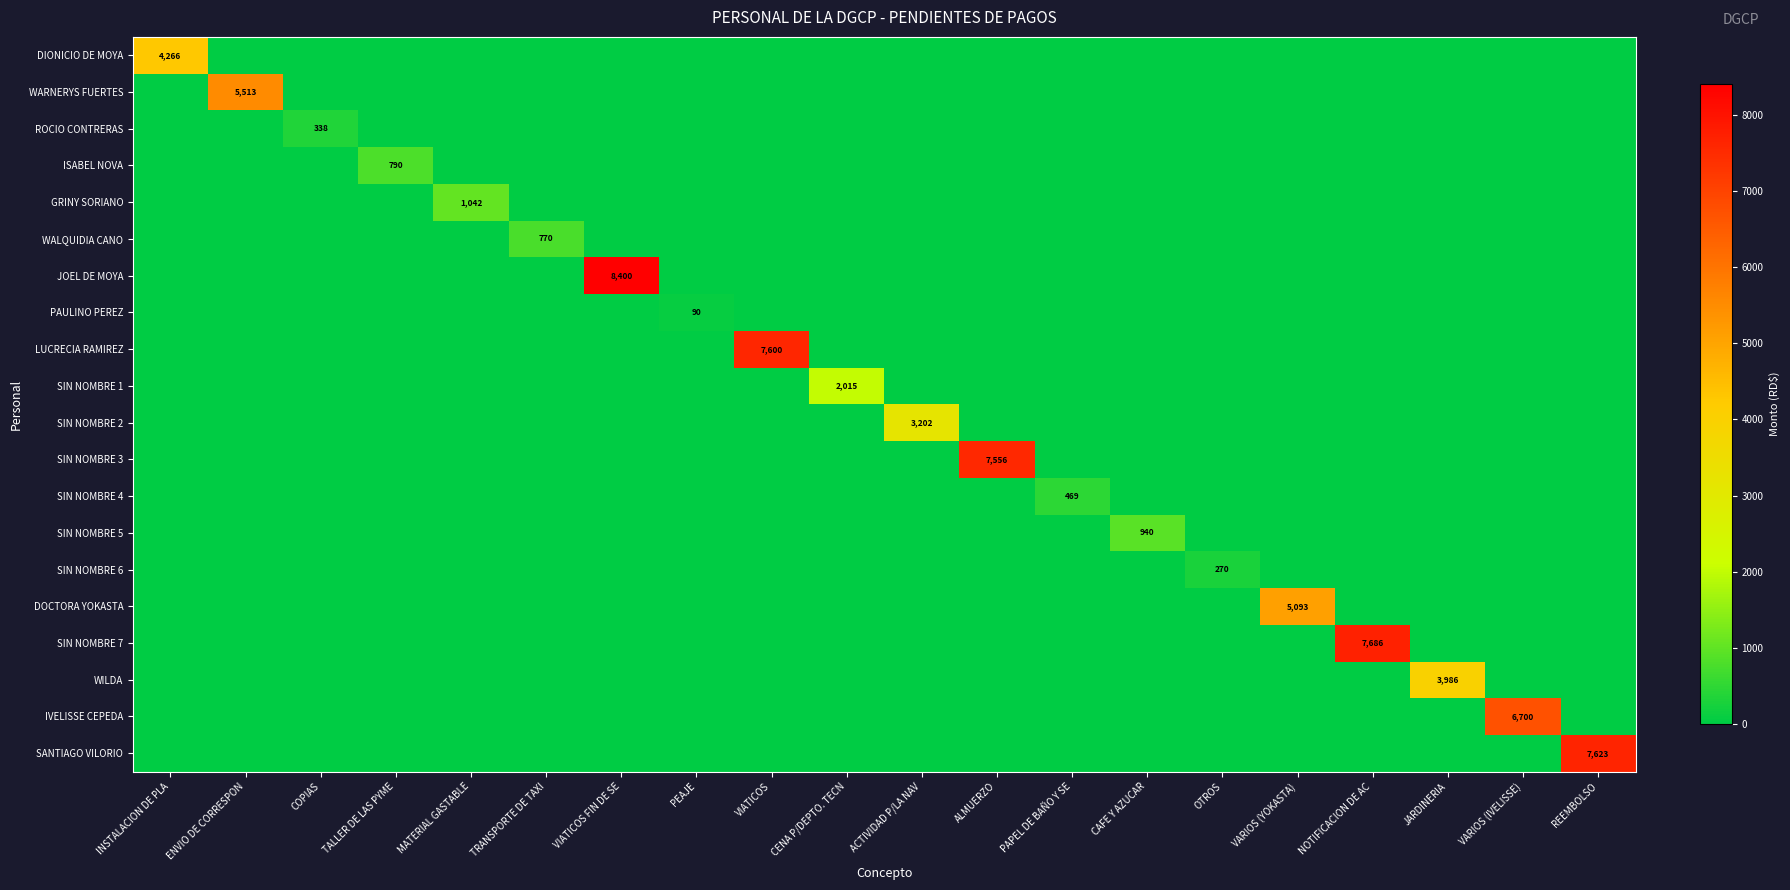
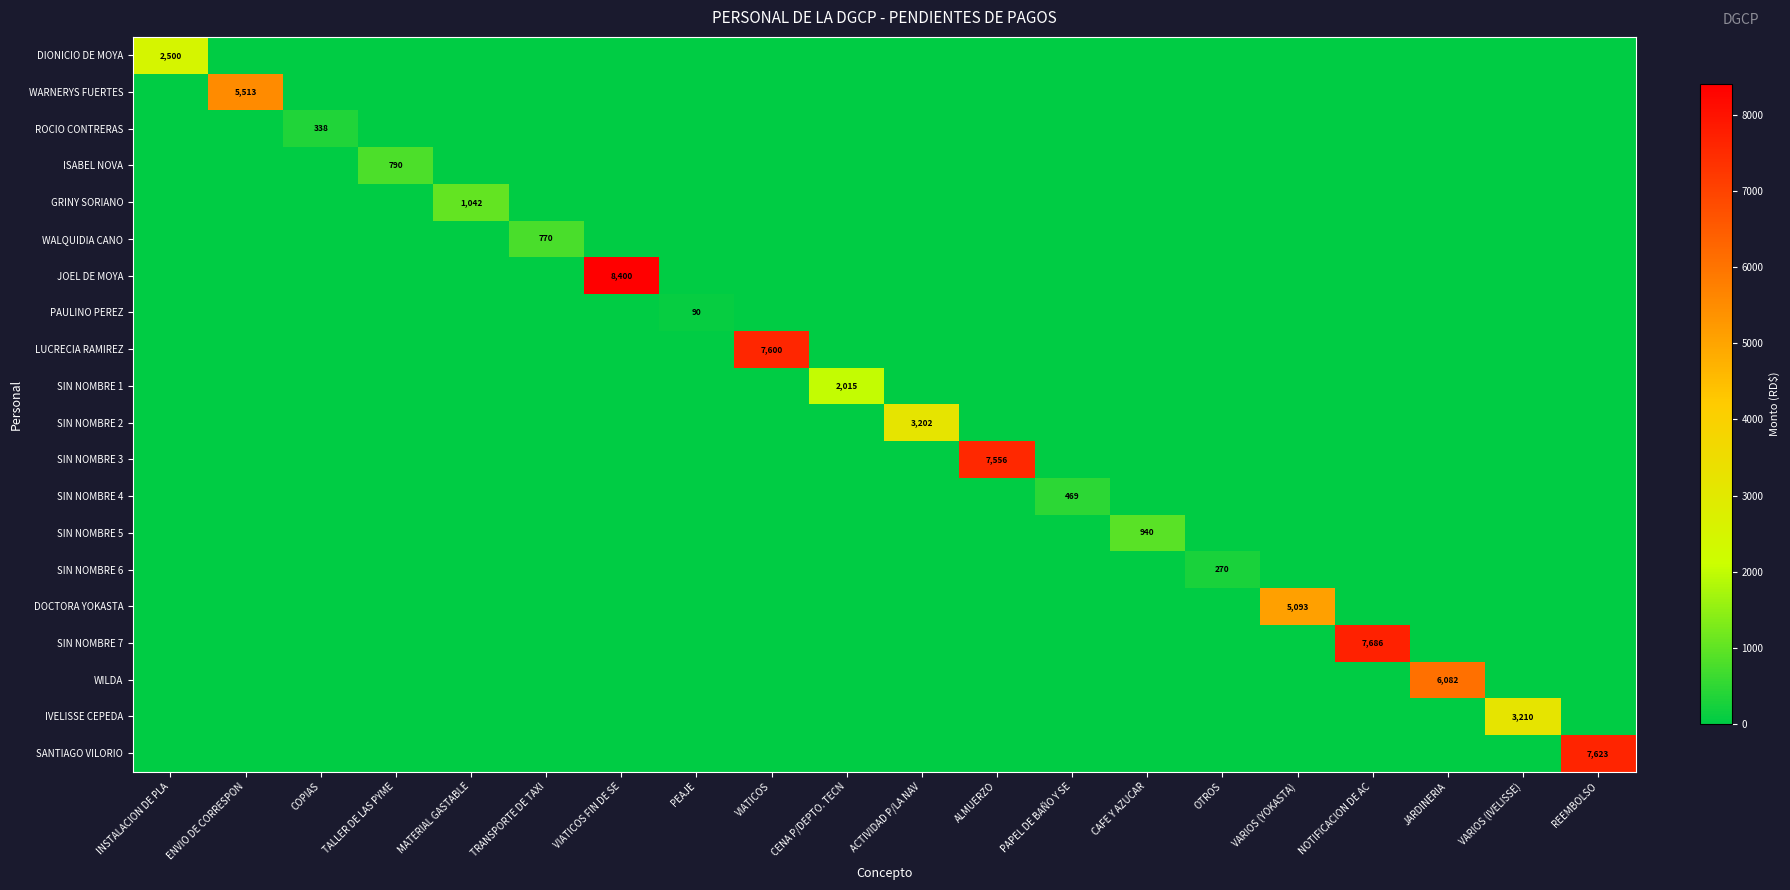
DIONICIO DE MOYA, INSTALACION DE PLA: 4,266 -> 2,500
WILDA, JARDINERIA: 3,986 -> 6,082
IVELISSE CEPEDA, VARIOS (IVELISSE): 6,700 -> 3,210
